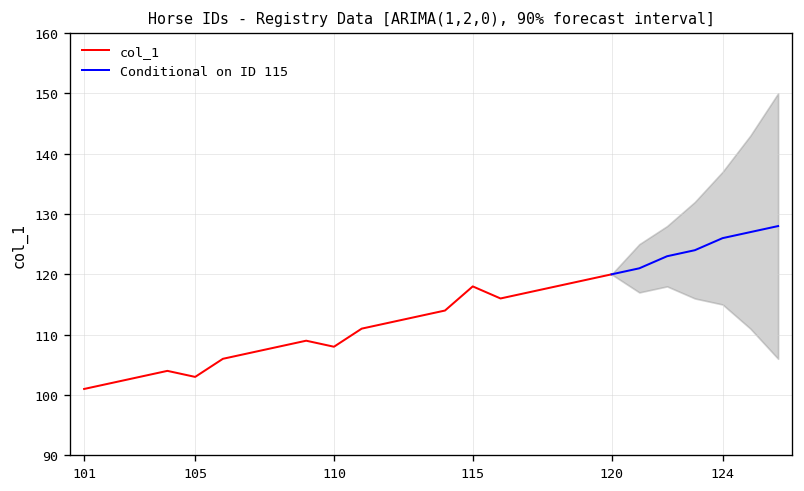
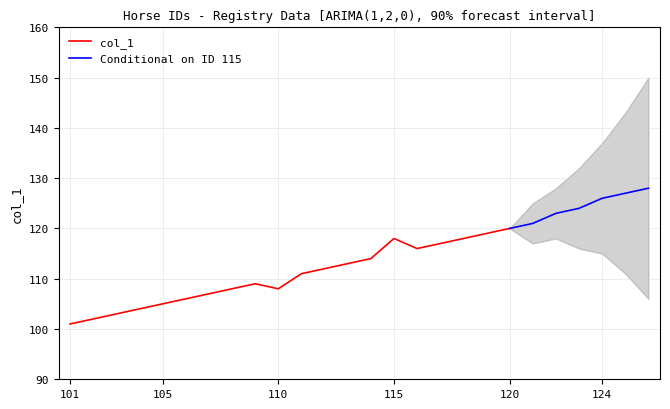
col_1, 105: 103 -> 105
